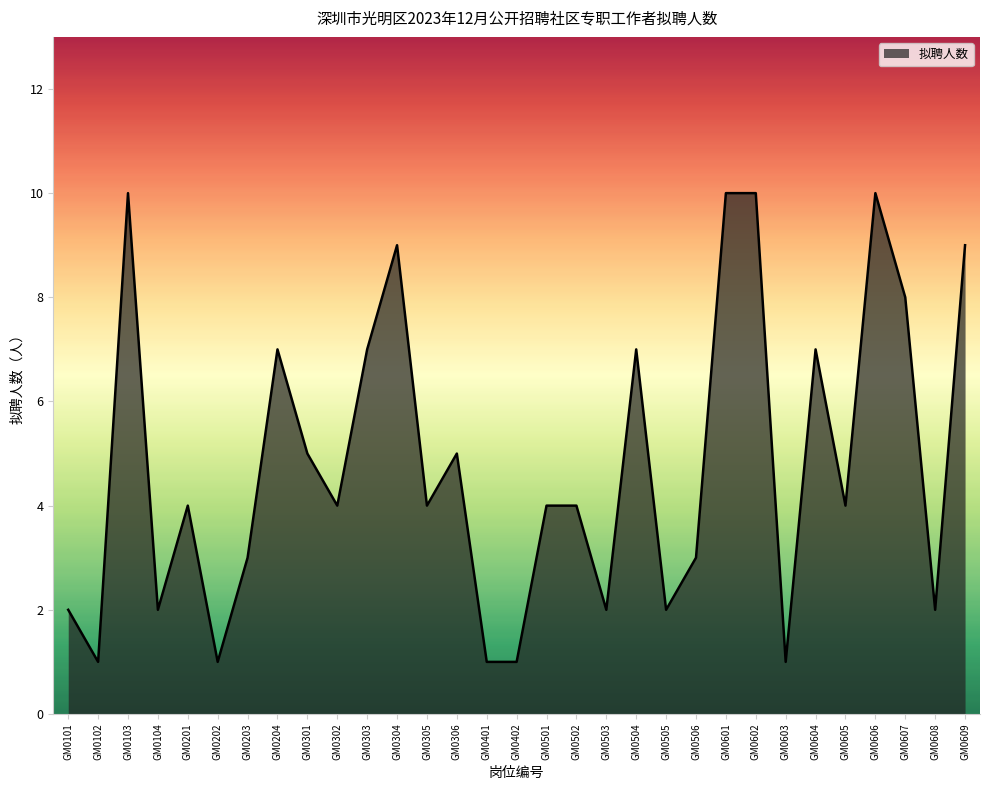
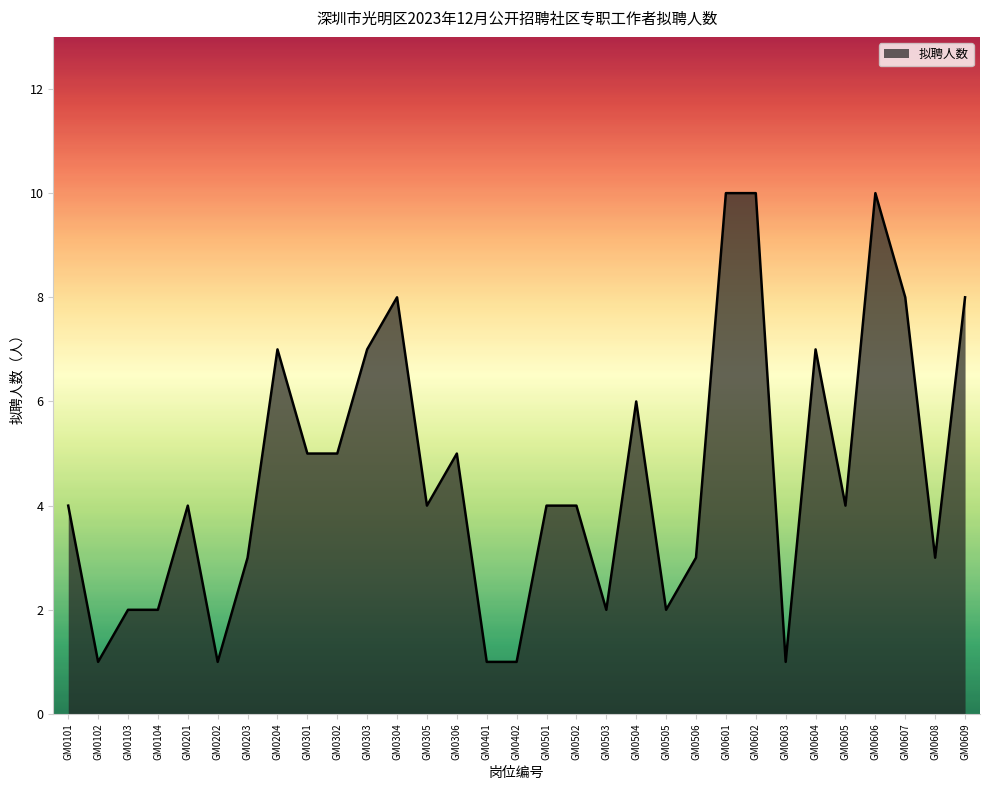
GM0101: 2 -> 4
GM0103: 10 -> 2
GM0302: 4 -> 5
GM0304: 9 -> 8
GM0504: 7 -> 6
GM0608: 2 -> 3
GM0609: 9 -> 8
